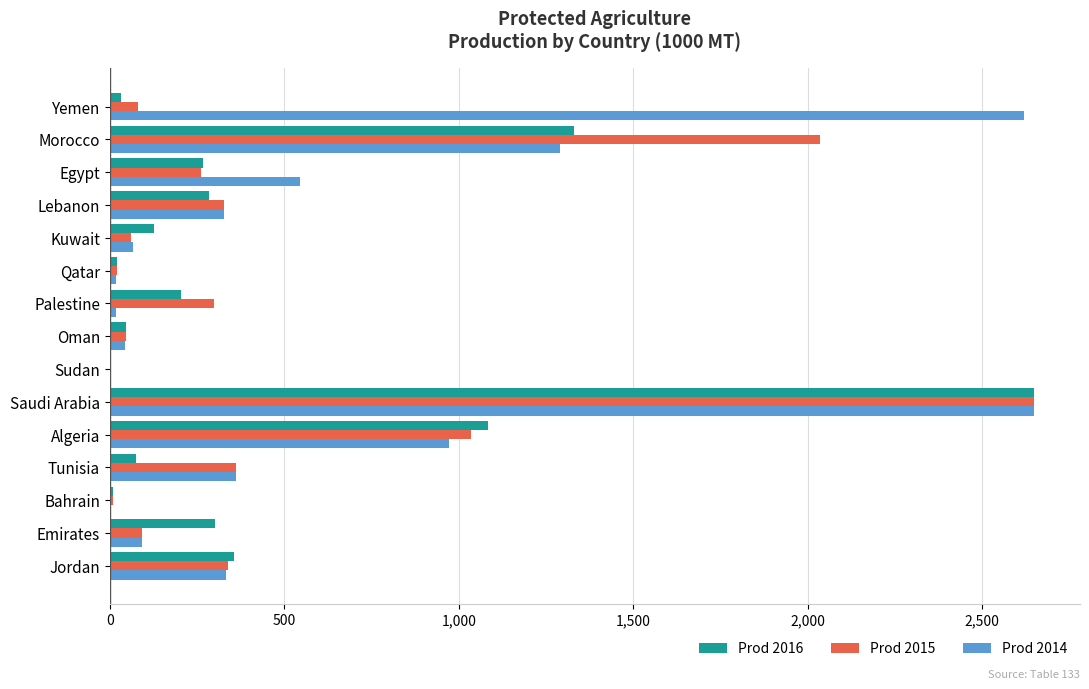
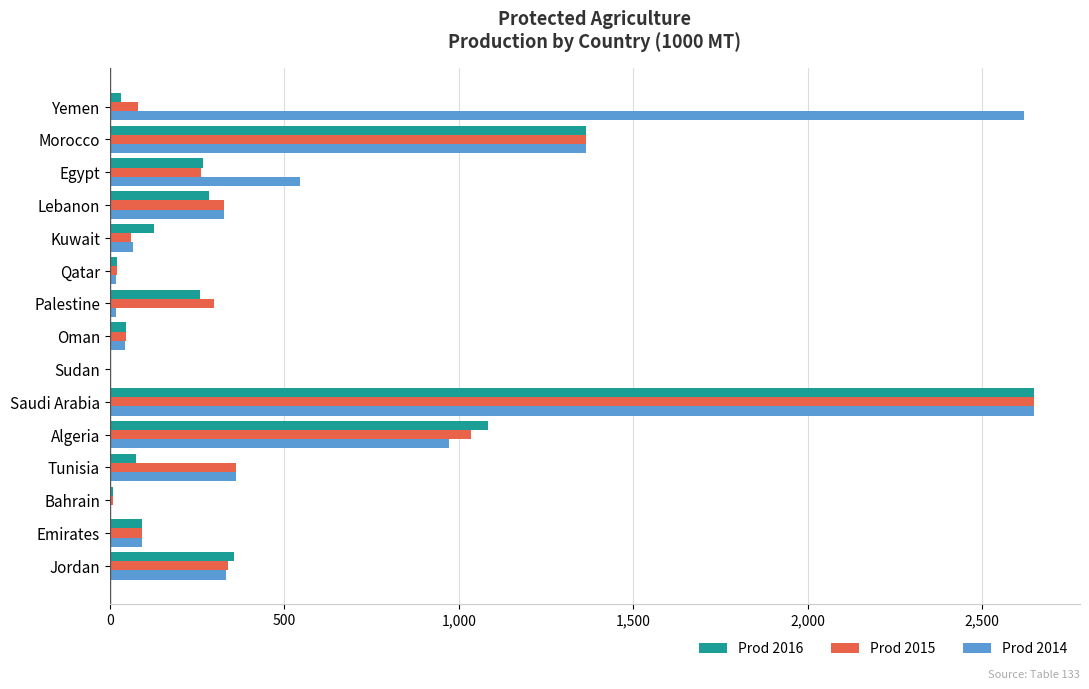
Prod 2016, Morocco: 1,330 -> 1,360
Prod 2015, Morocco: 2,040 -> 1,360
Prod 2014, Morocco: 1,290 -> 1,360
Prod 2016, Palestine: 200 -> 260
Prod 2016, Emirates: 300 -> 90
